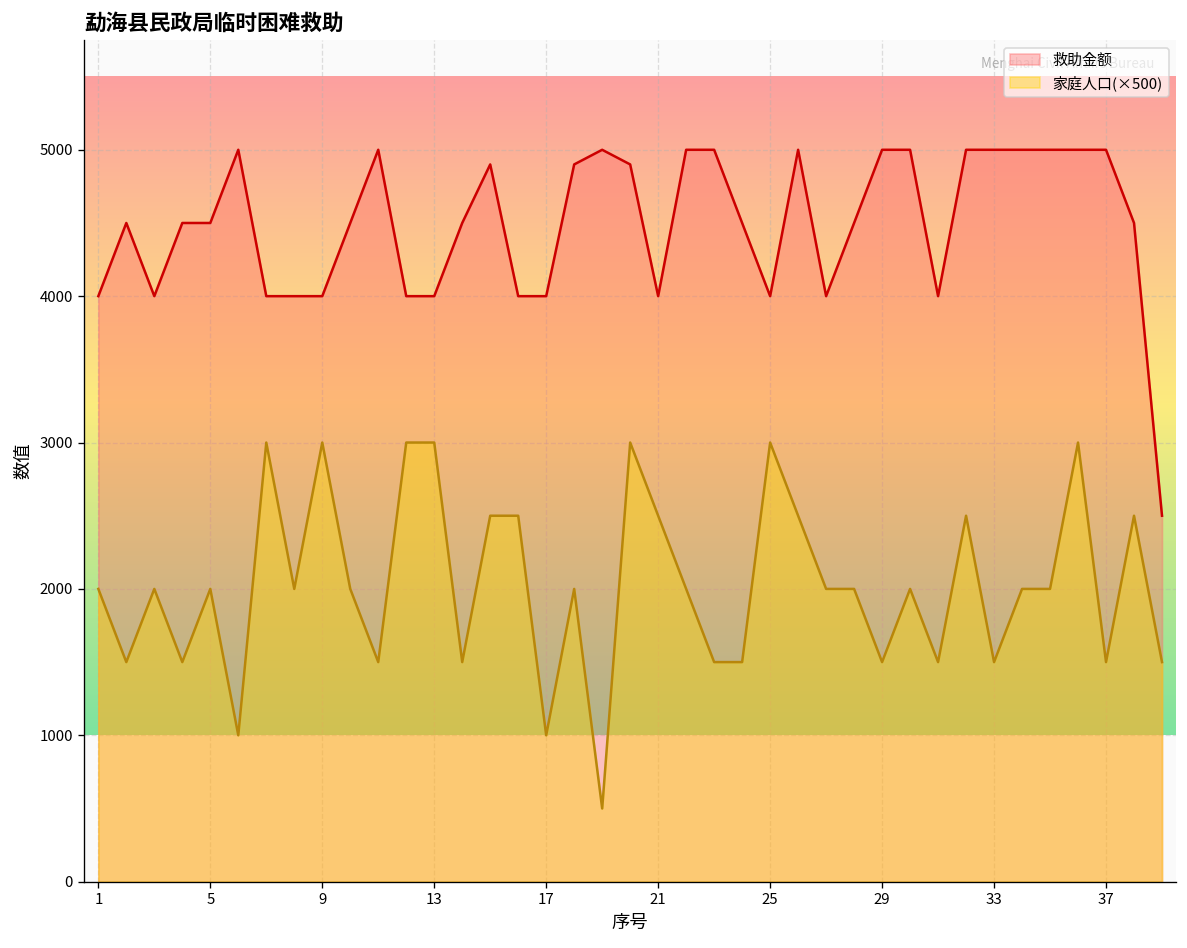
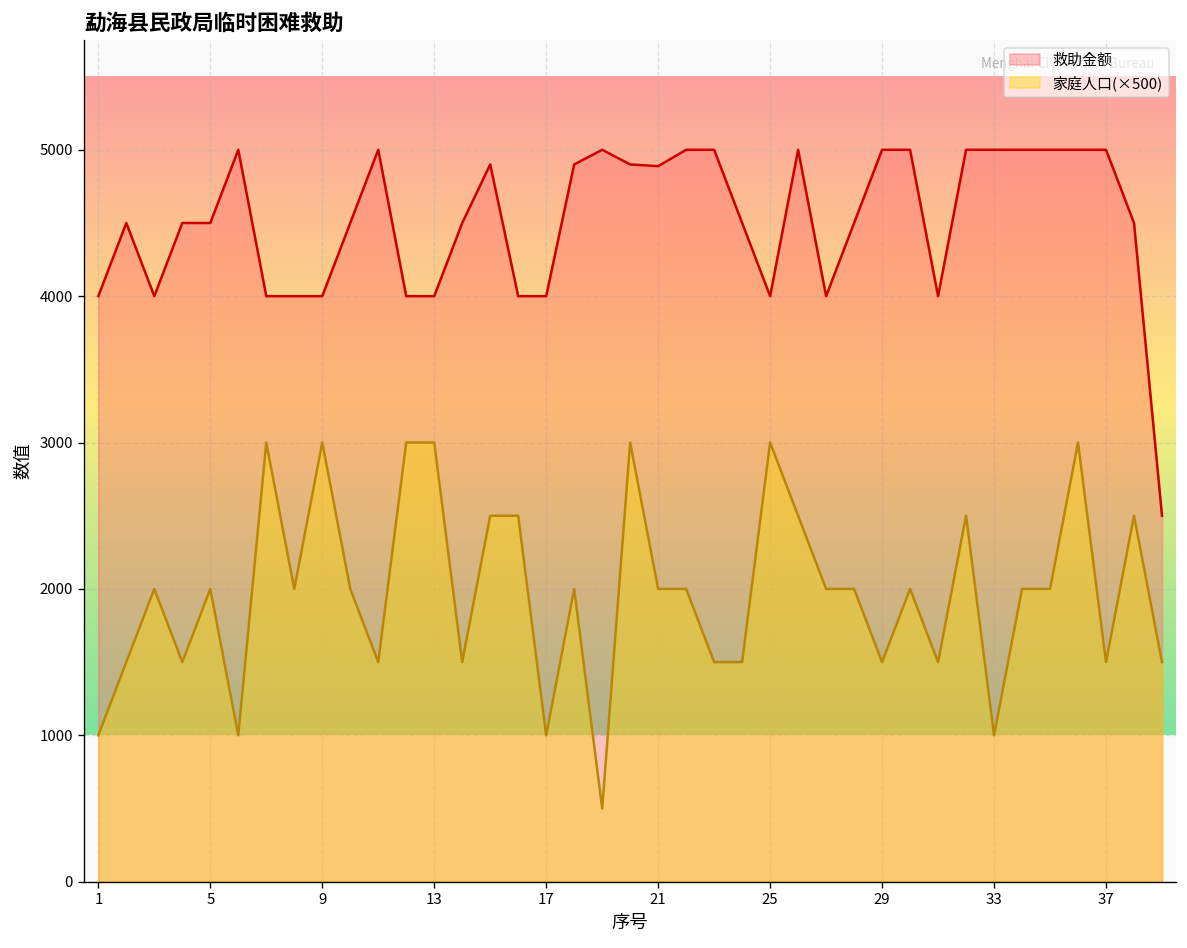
家庭人口(×500), 1: 2000 -> 1000
救助金额, 21: 4000 -> 4890
家庭人口(×500), 21: 2500 -> 2000
家庭人口(×500), 33: 1500 -> 1000
